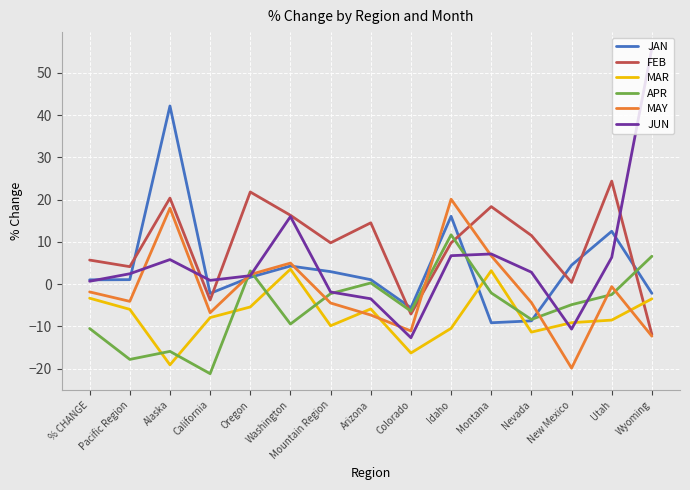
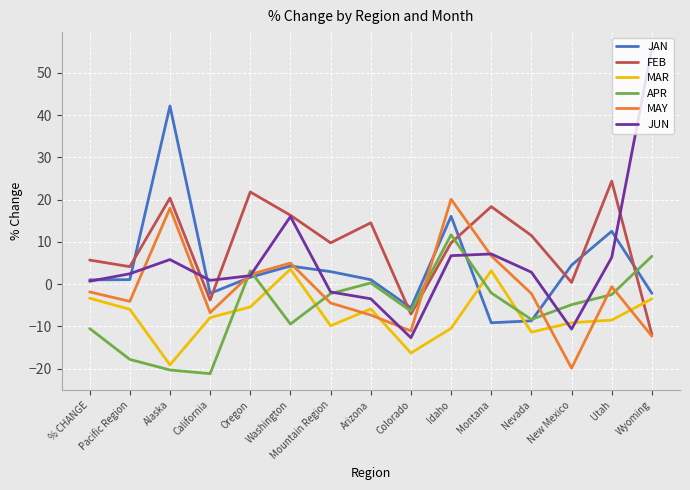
APR, Alaska: -16 -> -20
MAY, Nevada: -4 -> -2
